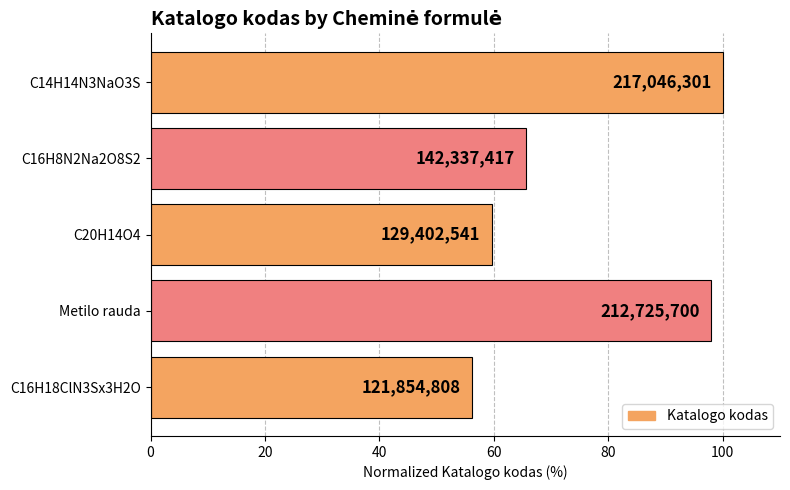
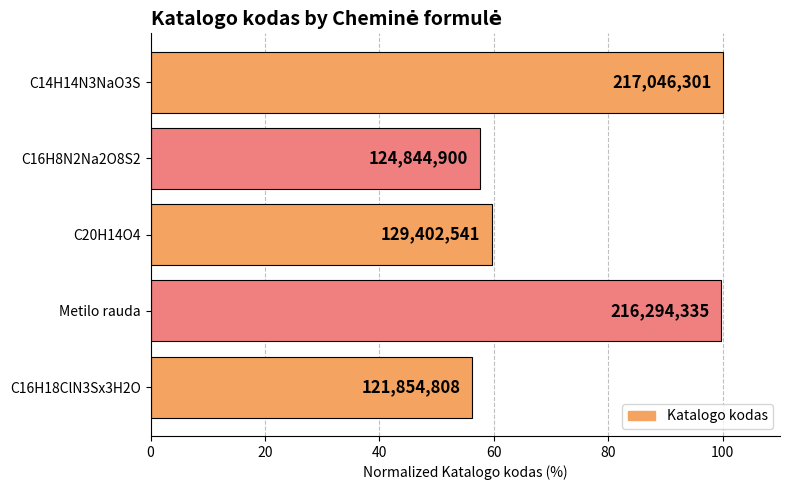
C16H8N2Na2O8S2: 142,337,417 -> 124,844,900
Metilo rauda: 212,725,700 -> 216,294,335
